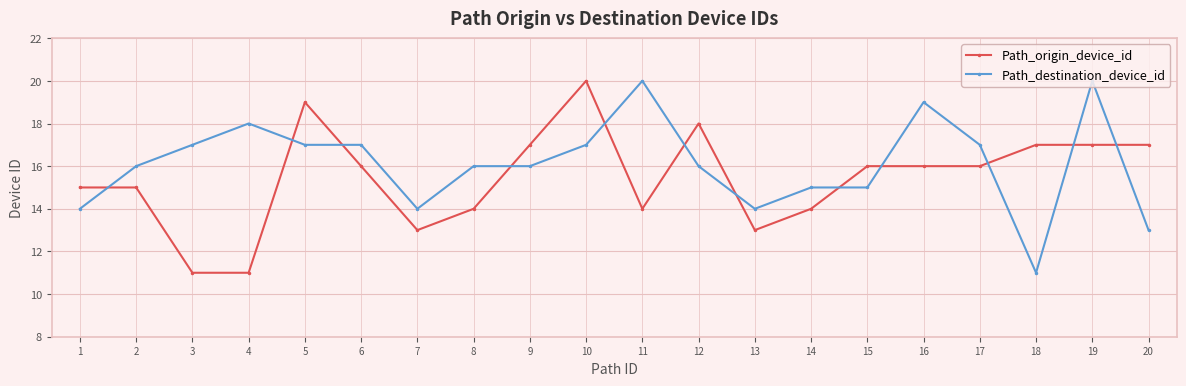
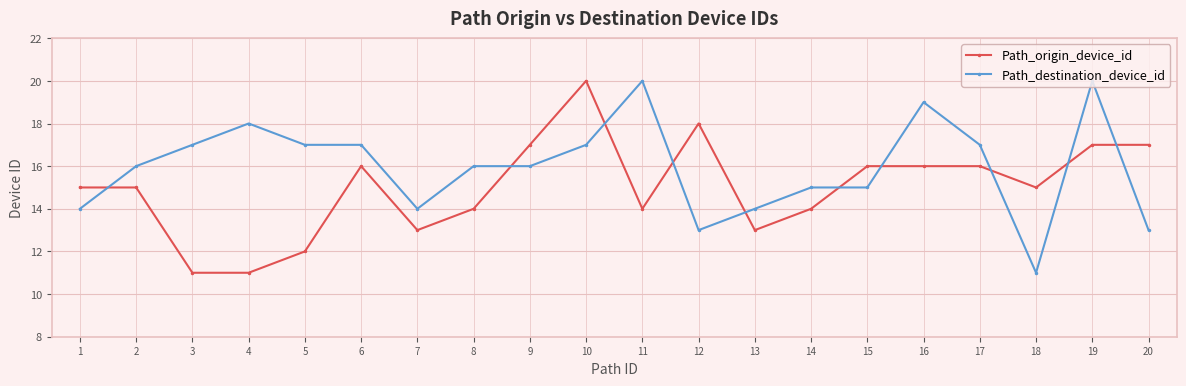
Path_origin_device_id, 5: 19 -> 12
Path_destination_device_id, 12: 16 -> 13
Path_origin_device_id, 18: 17 -> 15
